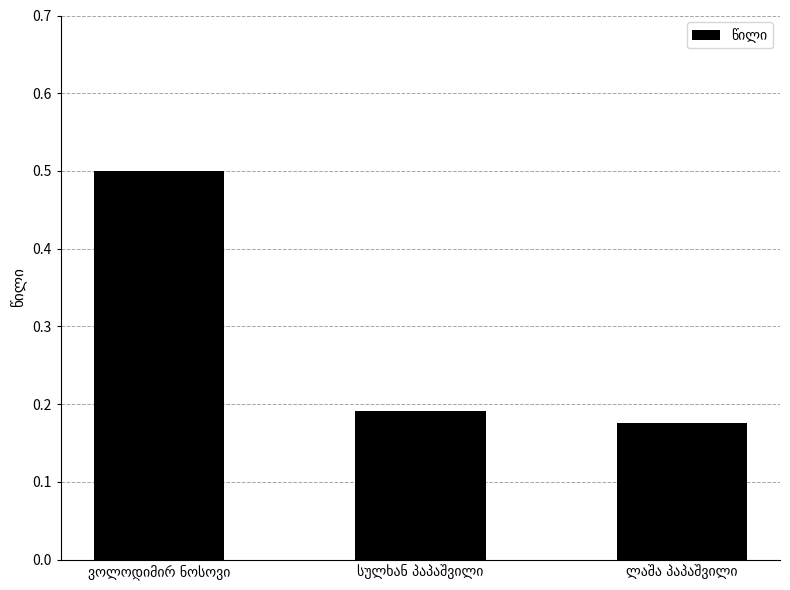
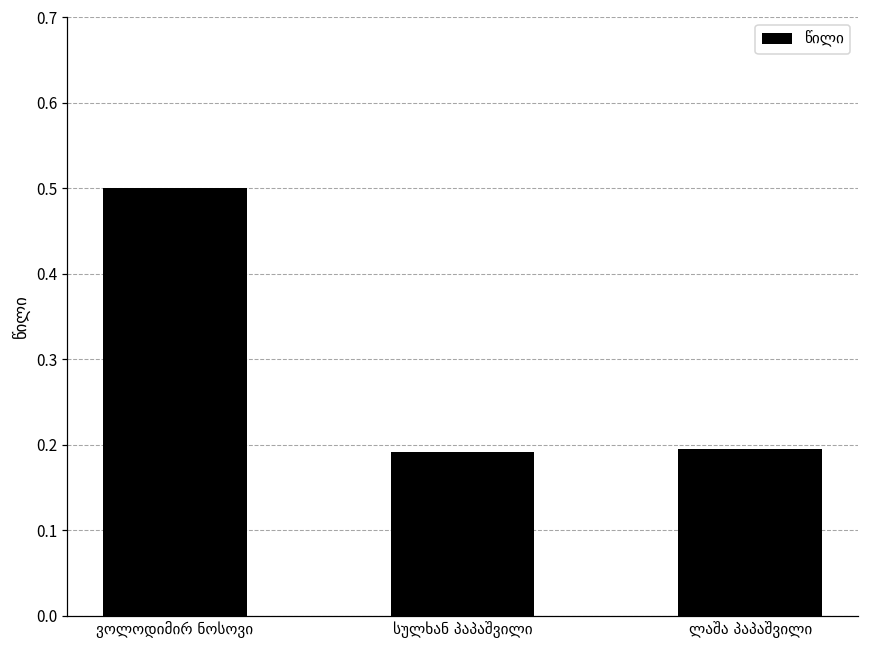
ლაშა პაპაშვილი: 0.18 -> 0.20
